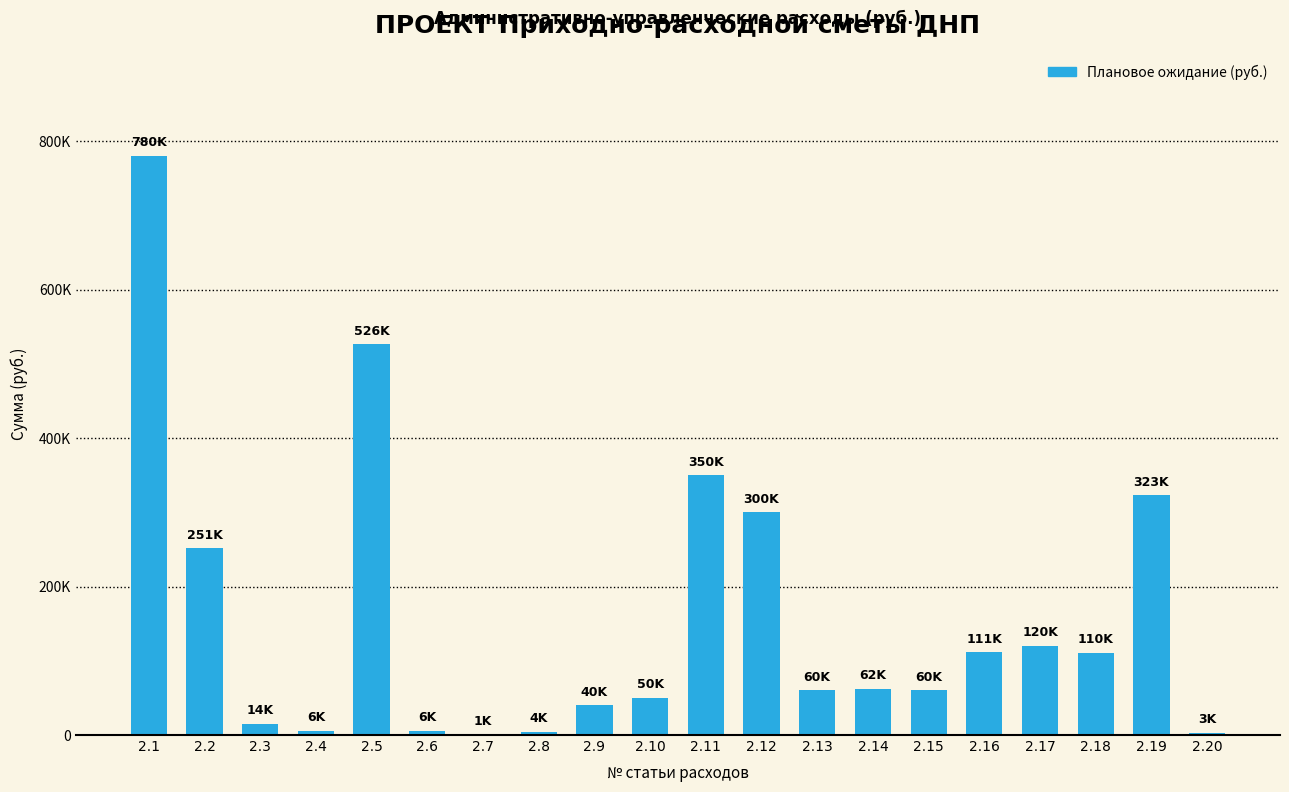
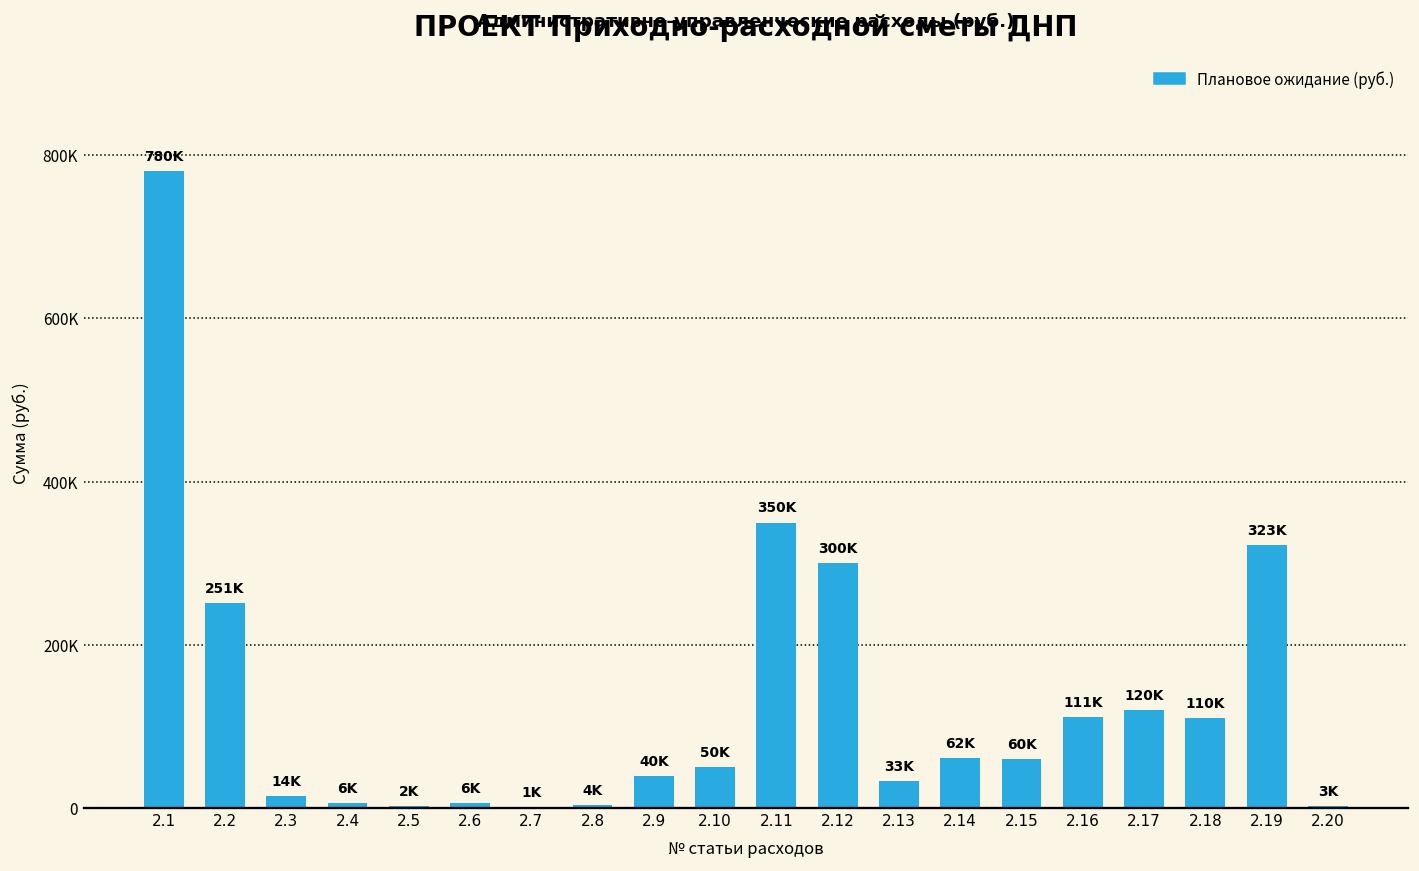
2.5: 526K -> 2K
2.13: 60K -> 33K
